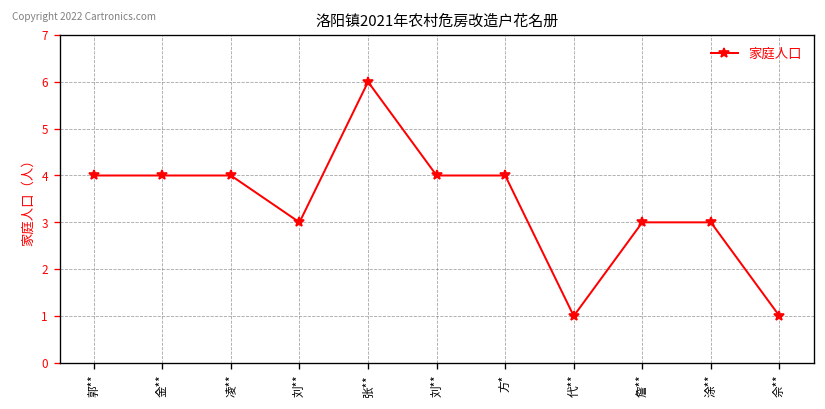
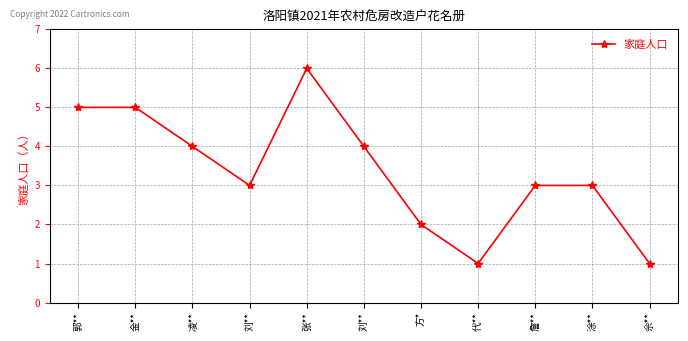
郭**: 4 -> 5
金**: 4 -> 5
方*: 4 -> 2
